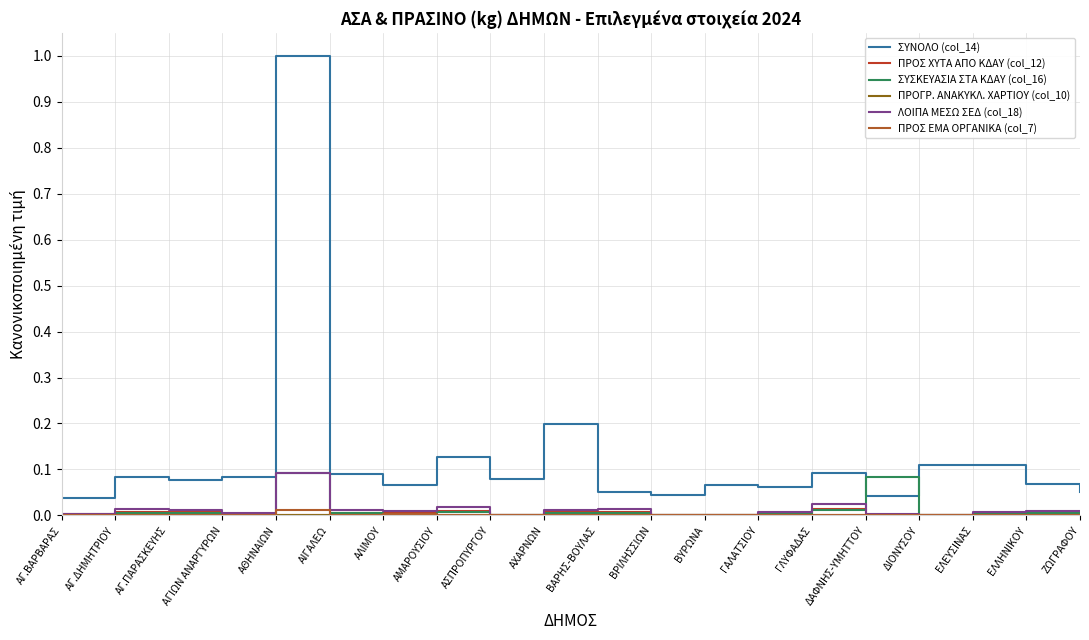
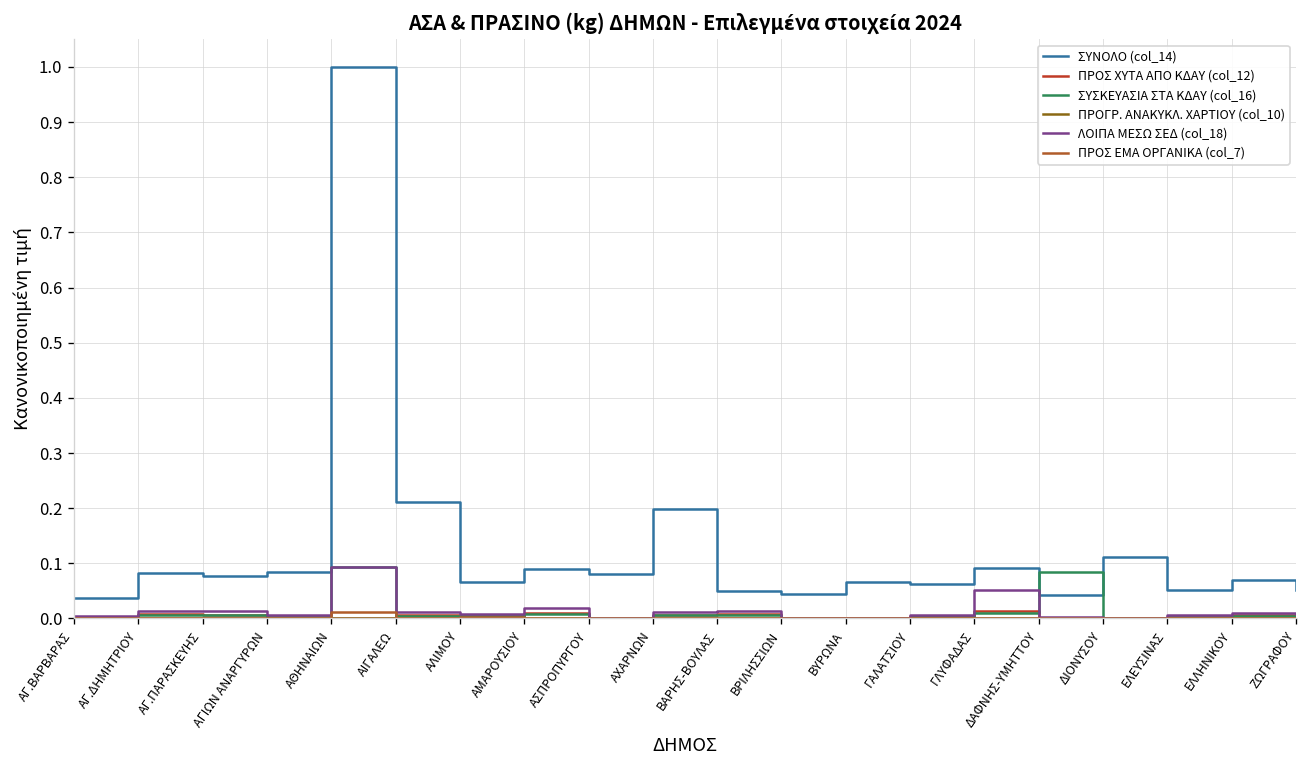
ΣΥΝΟΛΟ (col_14), ΑΙΓΑΛΕΩ: 0.09 -> 0.21
ΣΥΝΟΛΟ (col_14), ΑΜΑΡΟΥΣΙΟΥ: 0.13 -> 0.09
ΛΟΙΠΑ ΜΕΣΩ ΣΕΔ (col_18), ΓΛΥΦΑΔΑΣ: 0.02 -> 0.05
ΣΥΝΟΛΟ (col_14), ΕΛΕΥΣΙΝΑΣ: 0.11 -> 0.05
